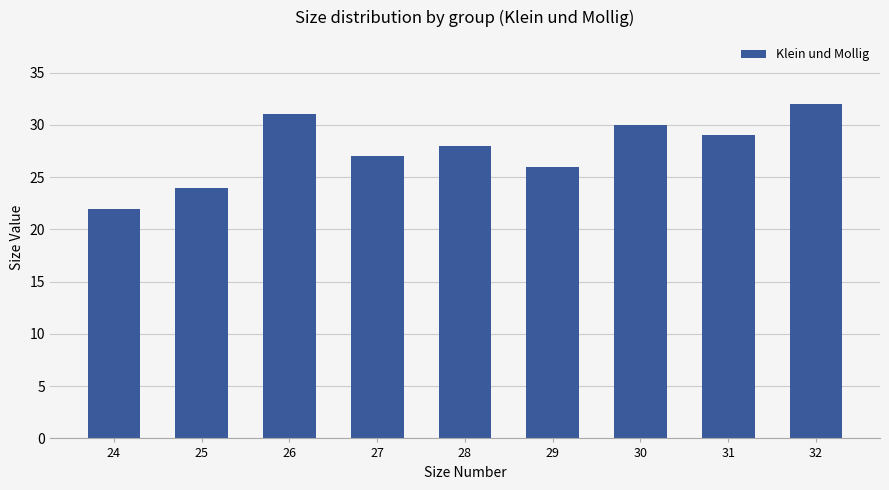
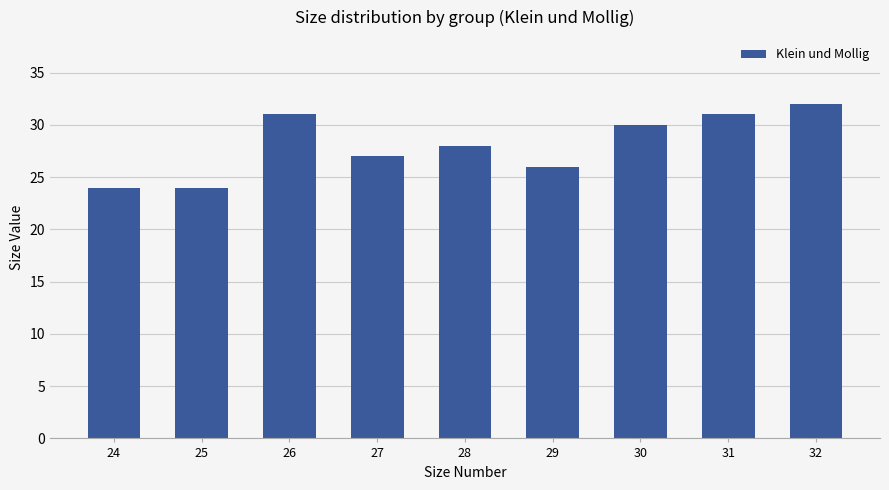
24: 22 -> 24
31: 29 -> 31
